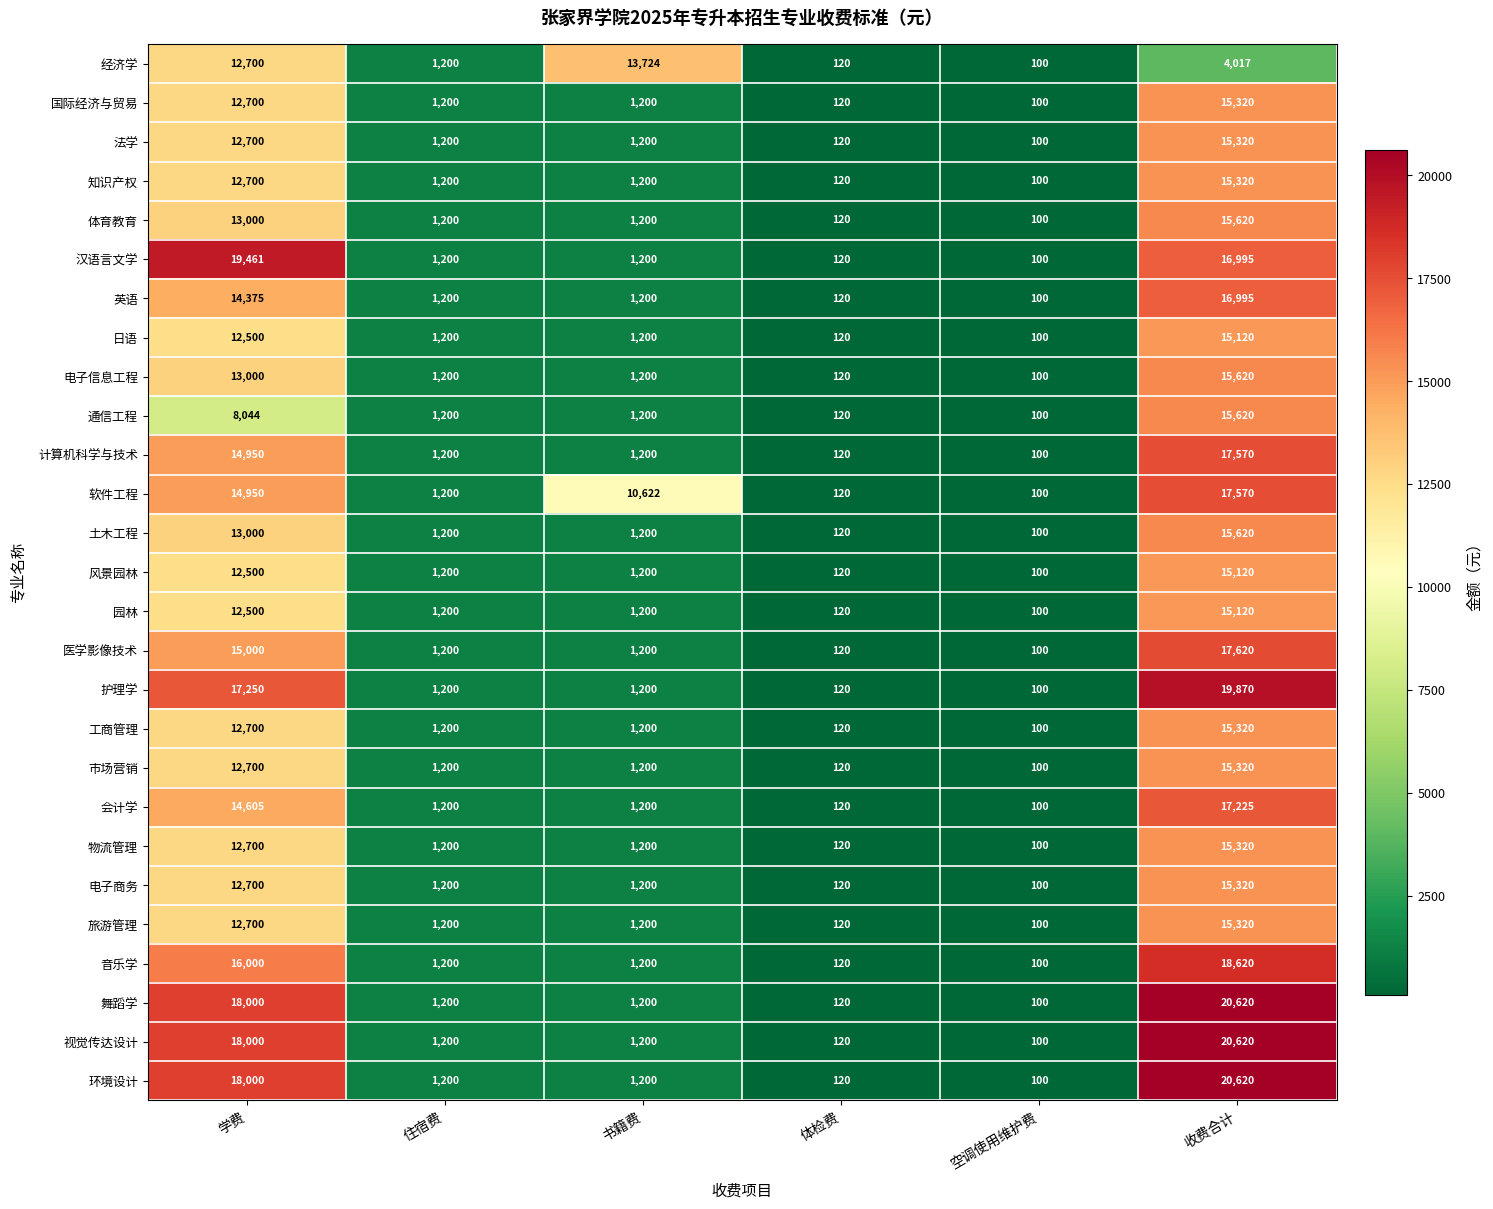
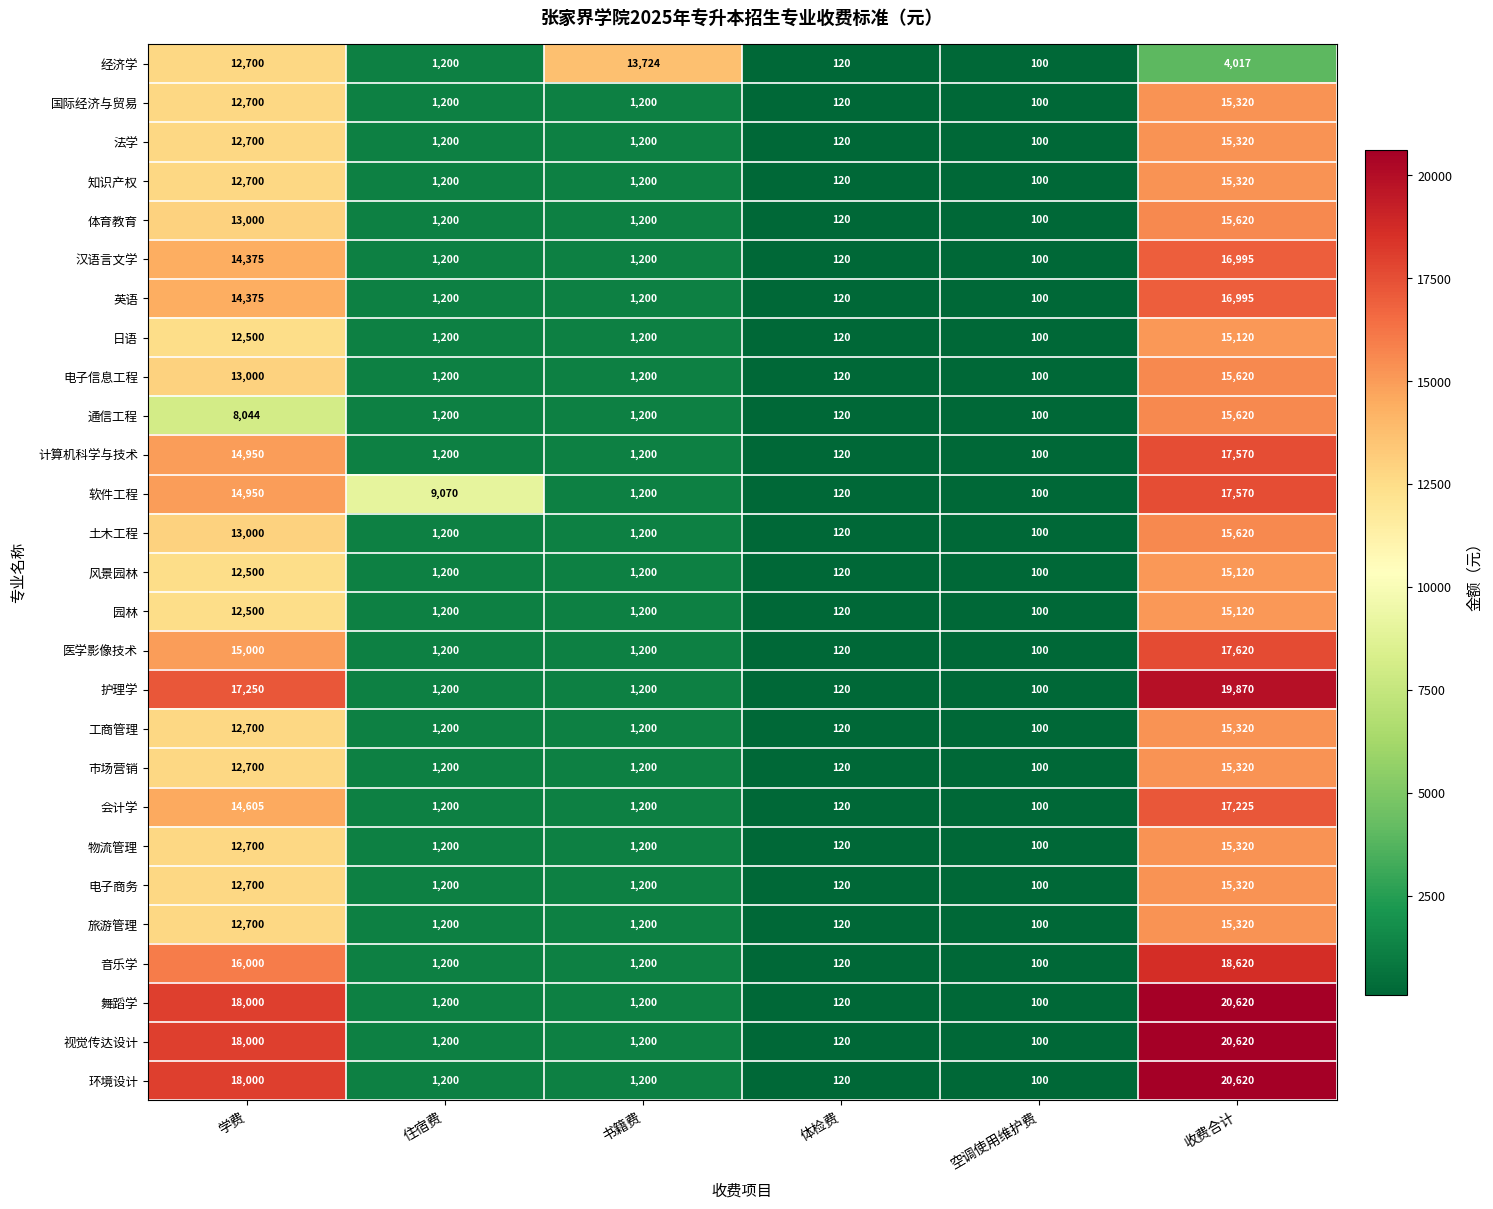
汉语言文学, 学费: 19,461 -> 14,375
软件工程, 住宿费: 1,200 -> 9,070
软件工程, 书籍费: 10,622 -> 1,200
